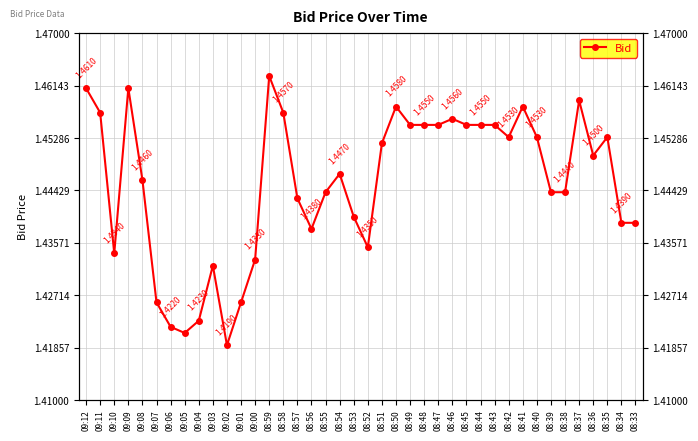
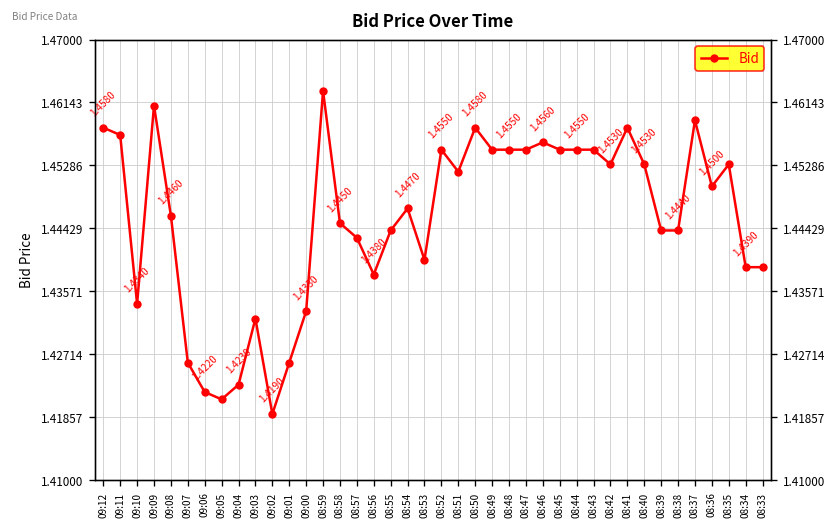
09:12: 1.4610 -> 1.4580
08:58: 1.4570 -> 1.4450
08:52: 1.4350 -> 1.4550
